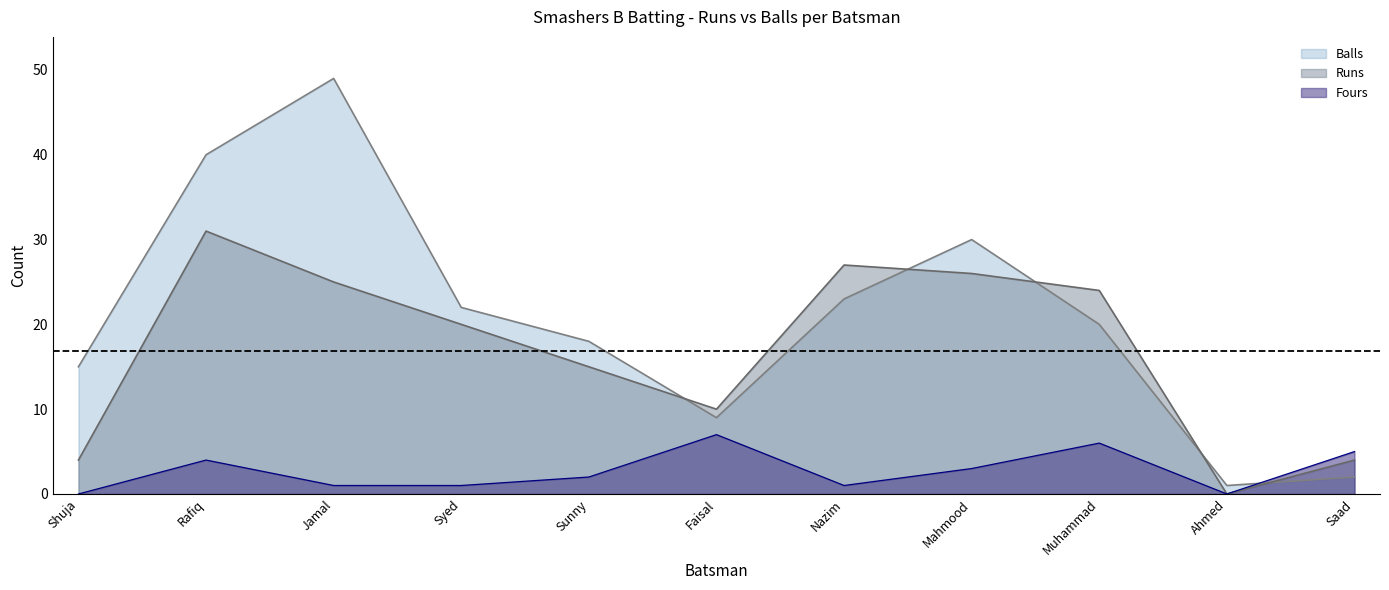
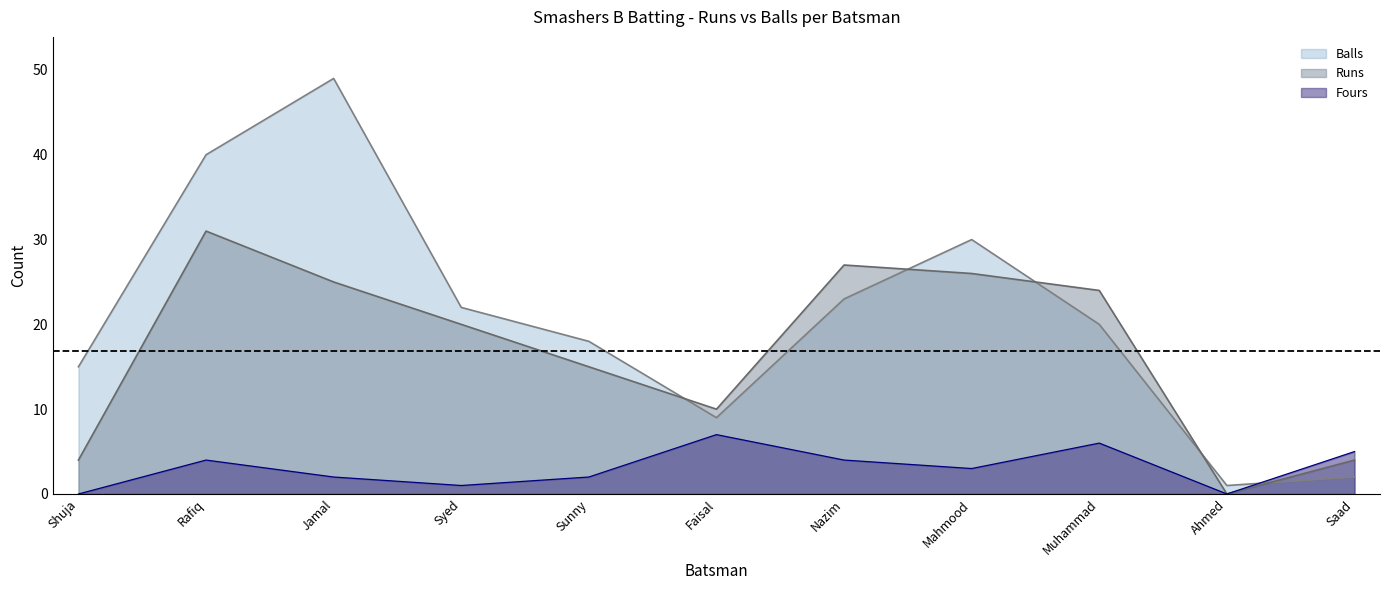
Fours, Jamal: 1 -> 2
Fours, Nazim: 1 -> 4
